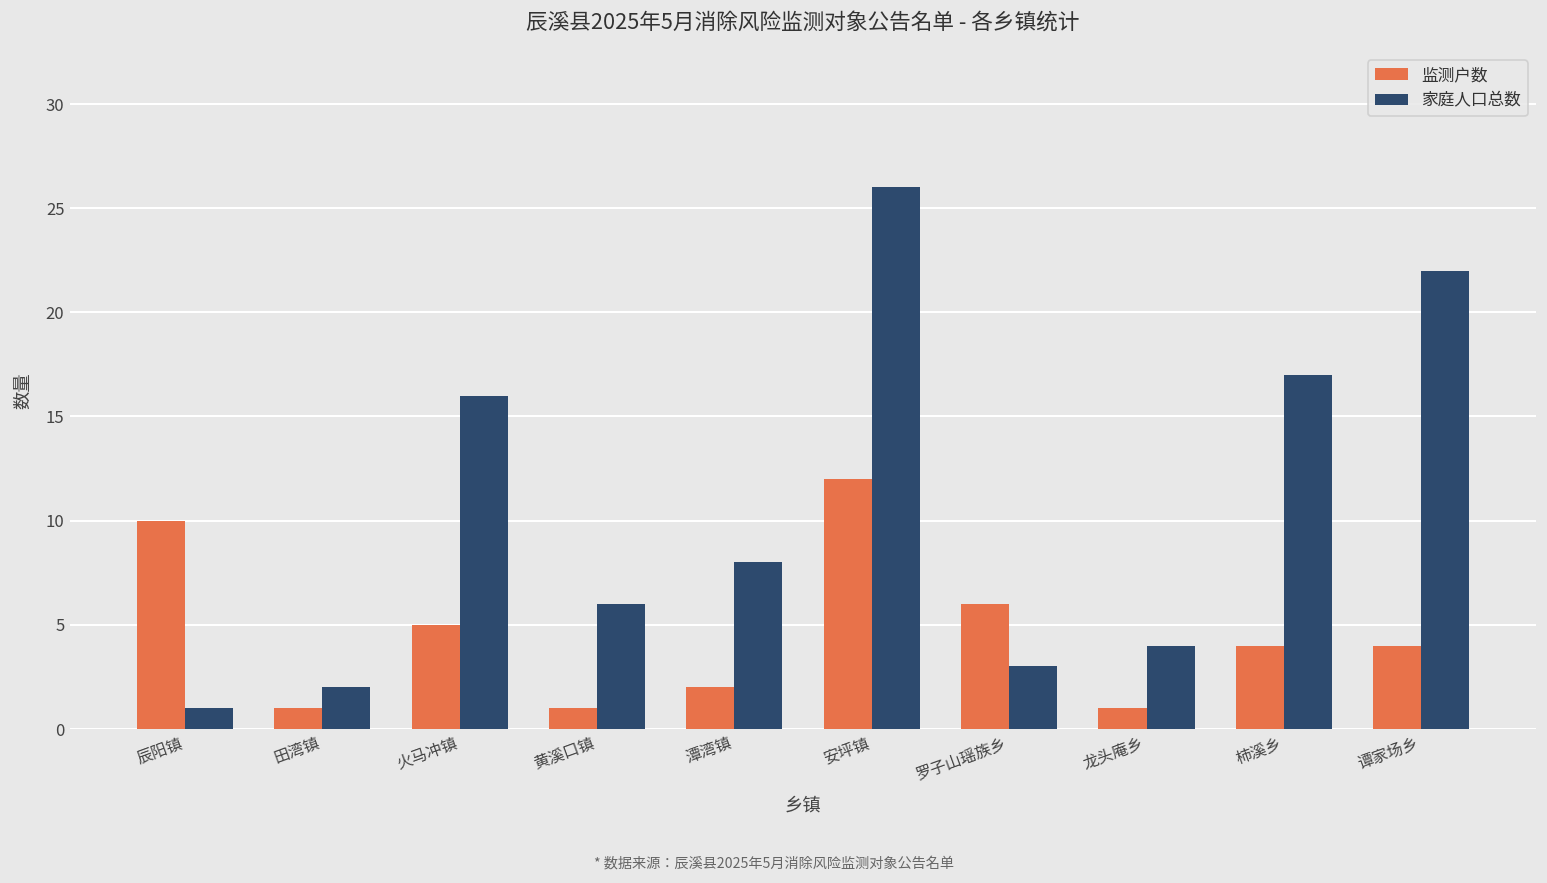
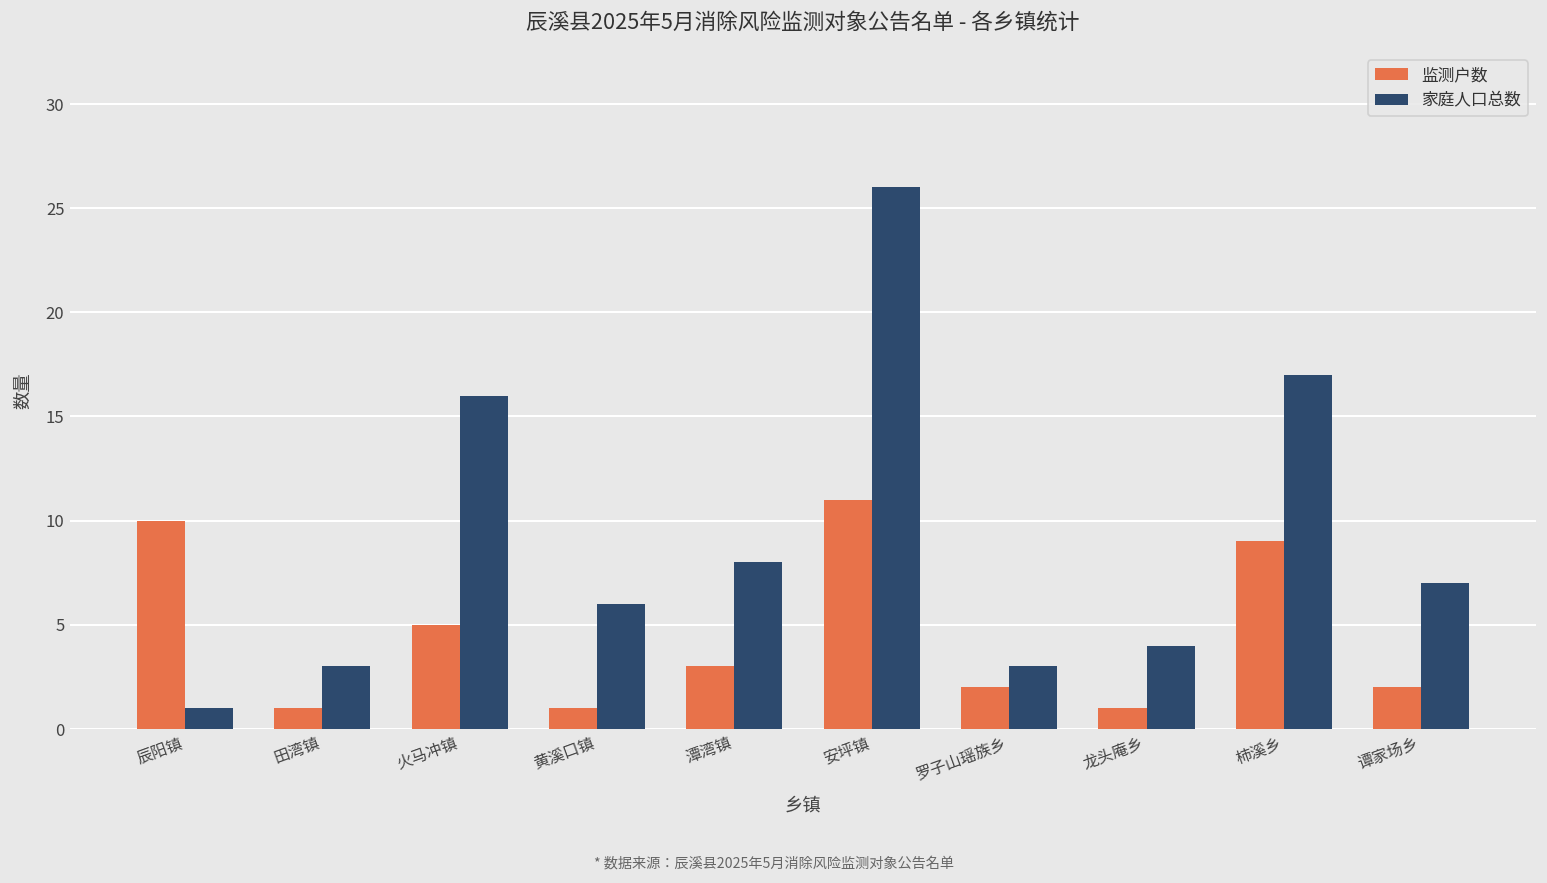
家庭人口总数, 田湾镇: 2 -> 3
监测户数, 潭湾镇: 2 -> 3
监测户数, 安坪镇: 12 -> 11
监测户数, 罗子山瑶族乡: 6 -> 2
监测户数, 柿溪乡: 4 -> 9
监测户数, 谭家场乡: 4 -> 2
家庭人口总数, 谭家场乡: 22 -> 7
